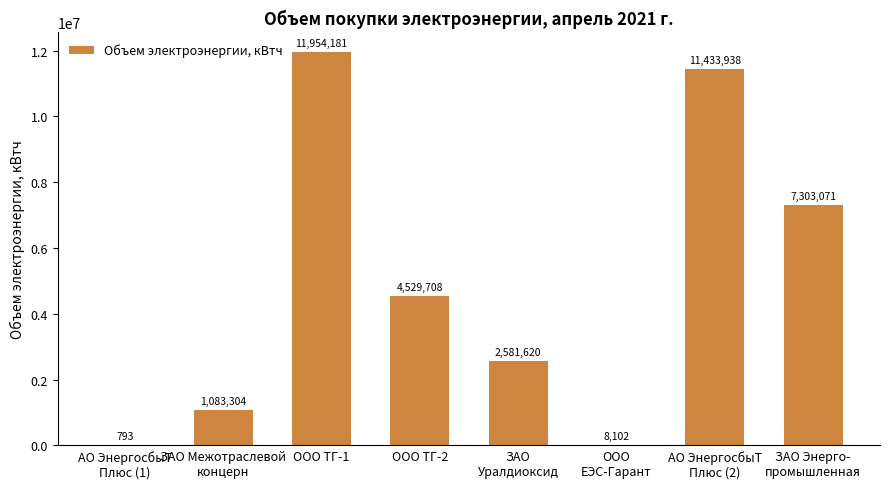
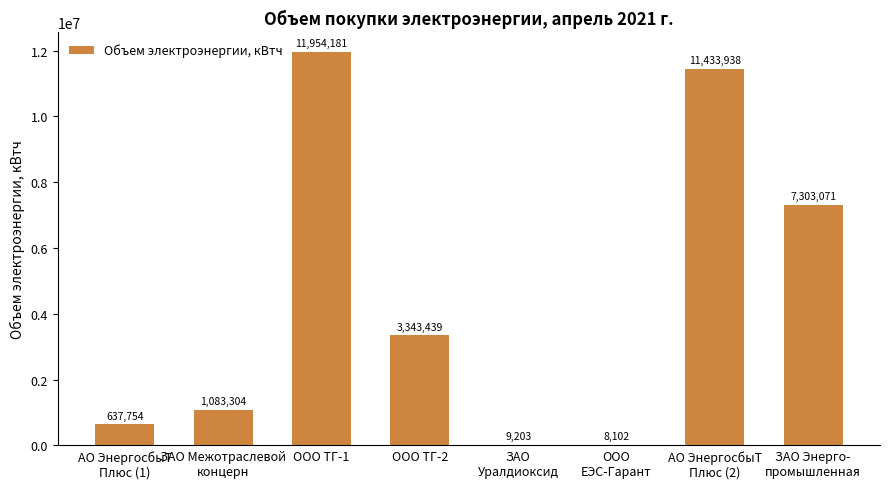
АО ЭнергосбыТ Плюс (1): 793 -> 637,754
ООО ТГ-2: 4,529,708 -> 3,343,439
ЗАО Уралдиоксид: 2,581,620 -> 9,203
